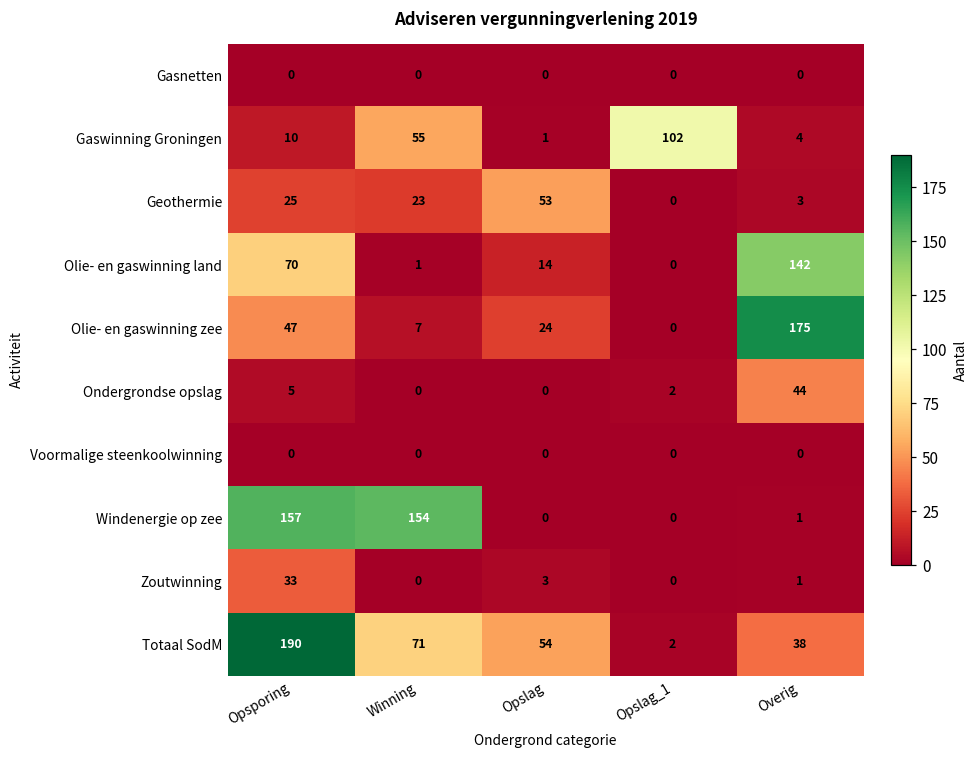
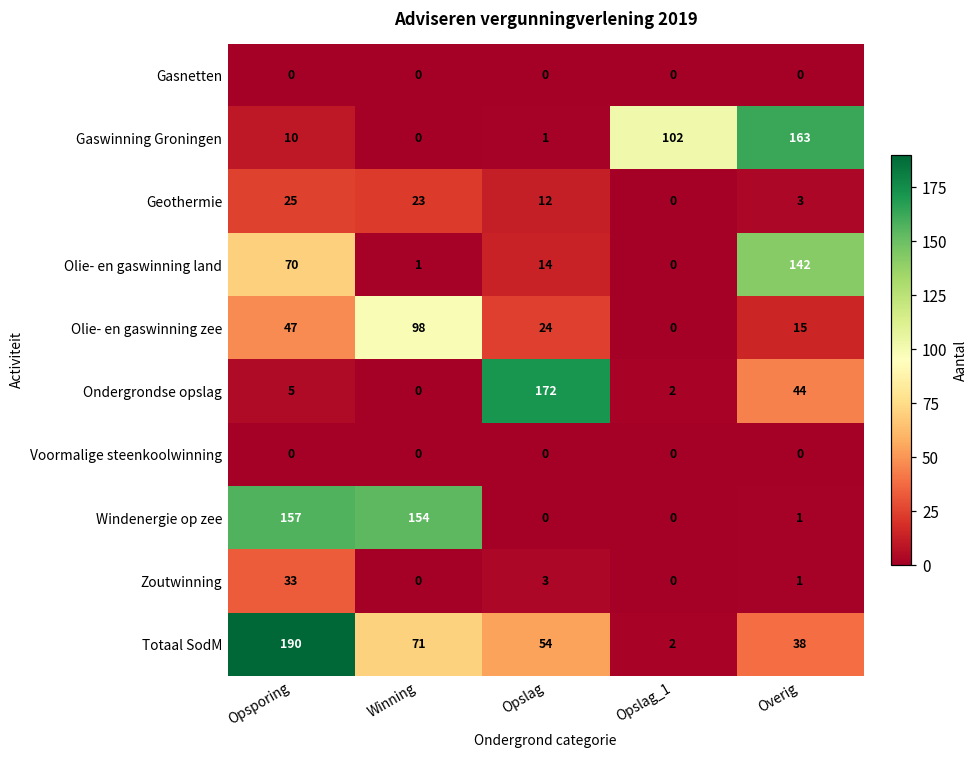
Gaswinning Groningen, Winning: 55 -> 0
Gaswinning Groningen, Overig: 4 -> 163
Geothermie, Opslag: 53 -> 12
Olie- en gaswinning zee, Winning: 7 -> 98
Olie- en gaswinning zee, Overig: 175 -> 15
Ondergrondse opslag, Opslag: 0 -> 172
